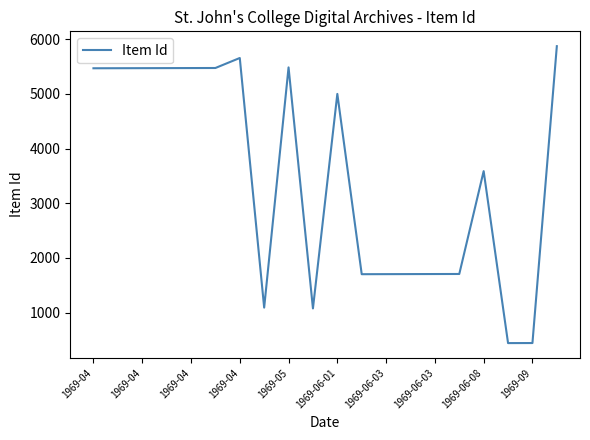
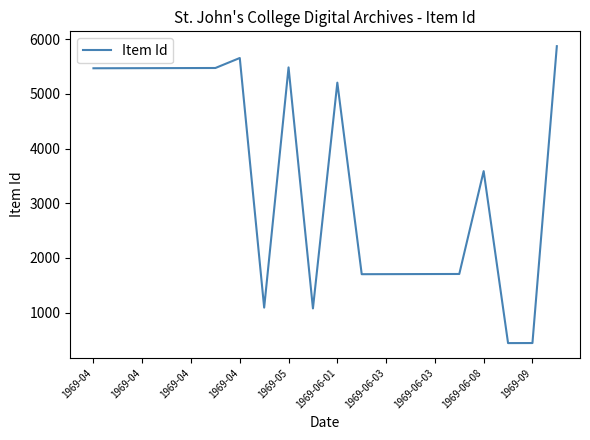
1969-06-01: 5000 -> 5200
